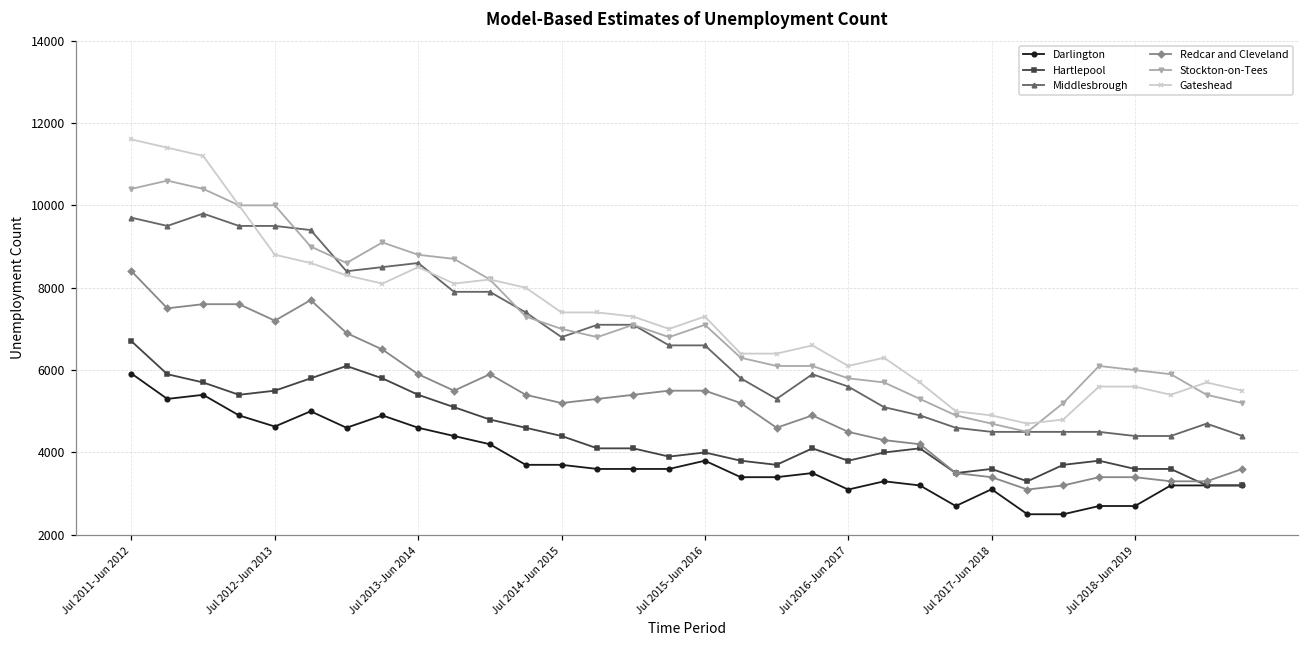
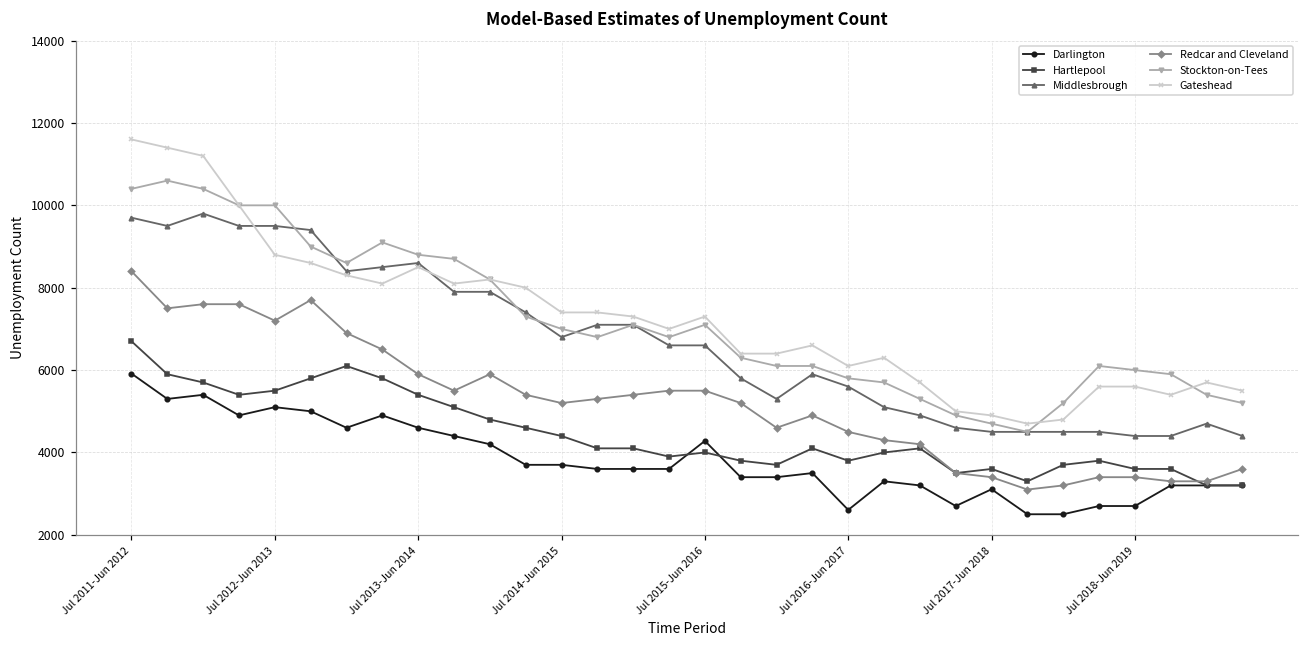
Darlington, Jul 2012-Jun 2013: 4600 -> 5100
Darlington, Jul 2015-Jun 2016: 3800 -> 4300
Darlington, Jul 2016-Jun 2017: 3100 -> 2600
